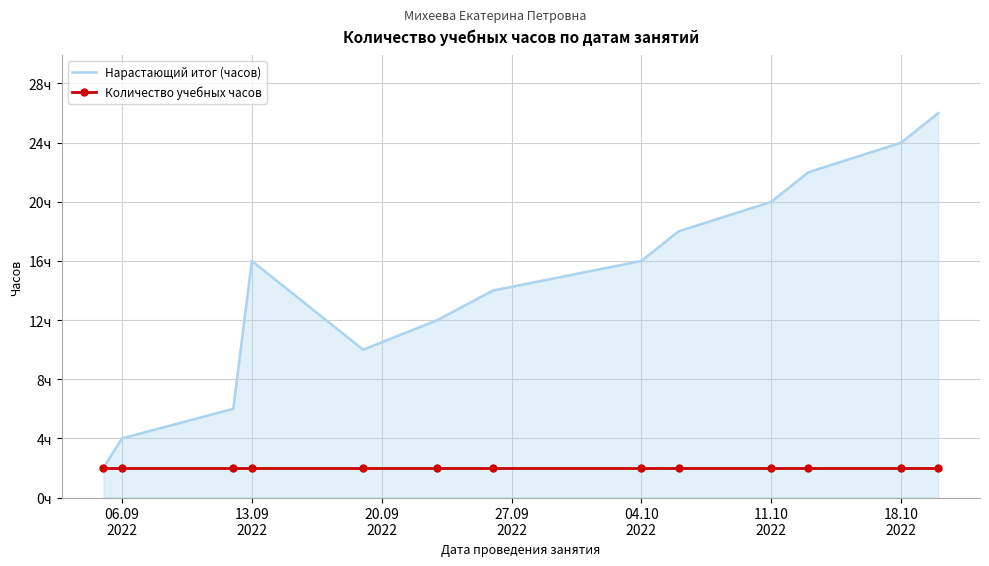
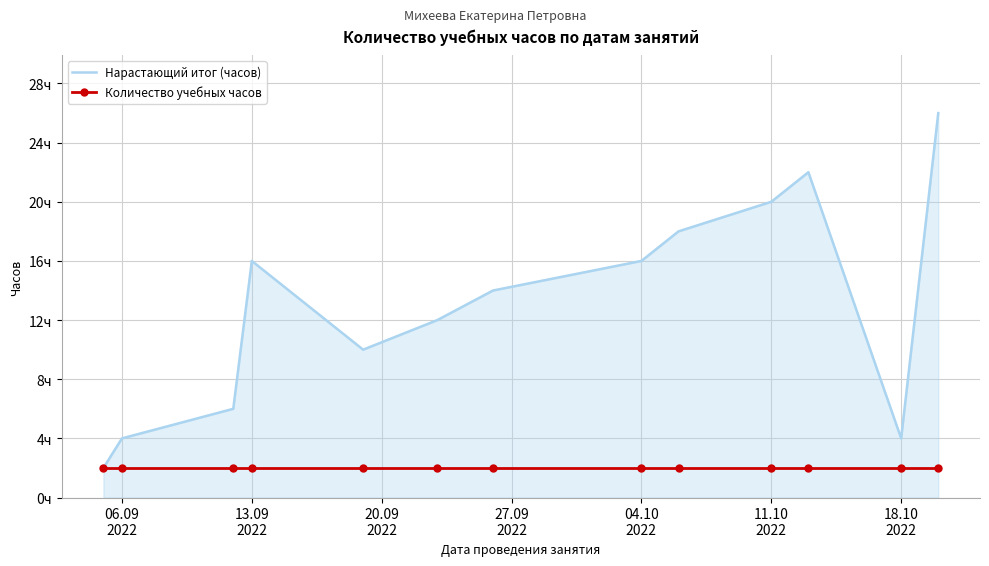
Нарастающий итог (часов), 18.10 2022: 24ч -> 4ч
